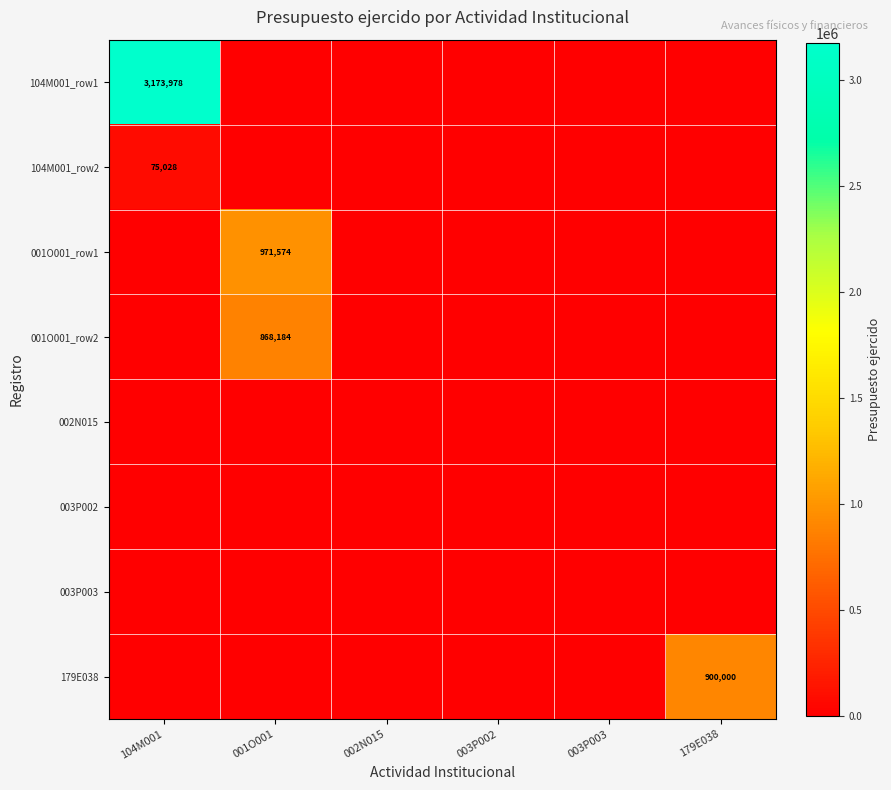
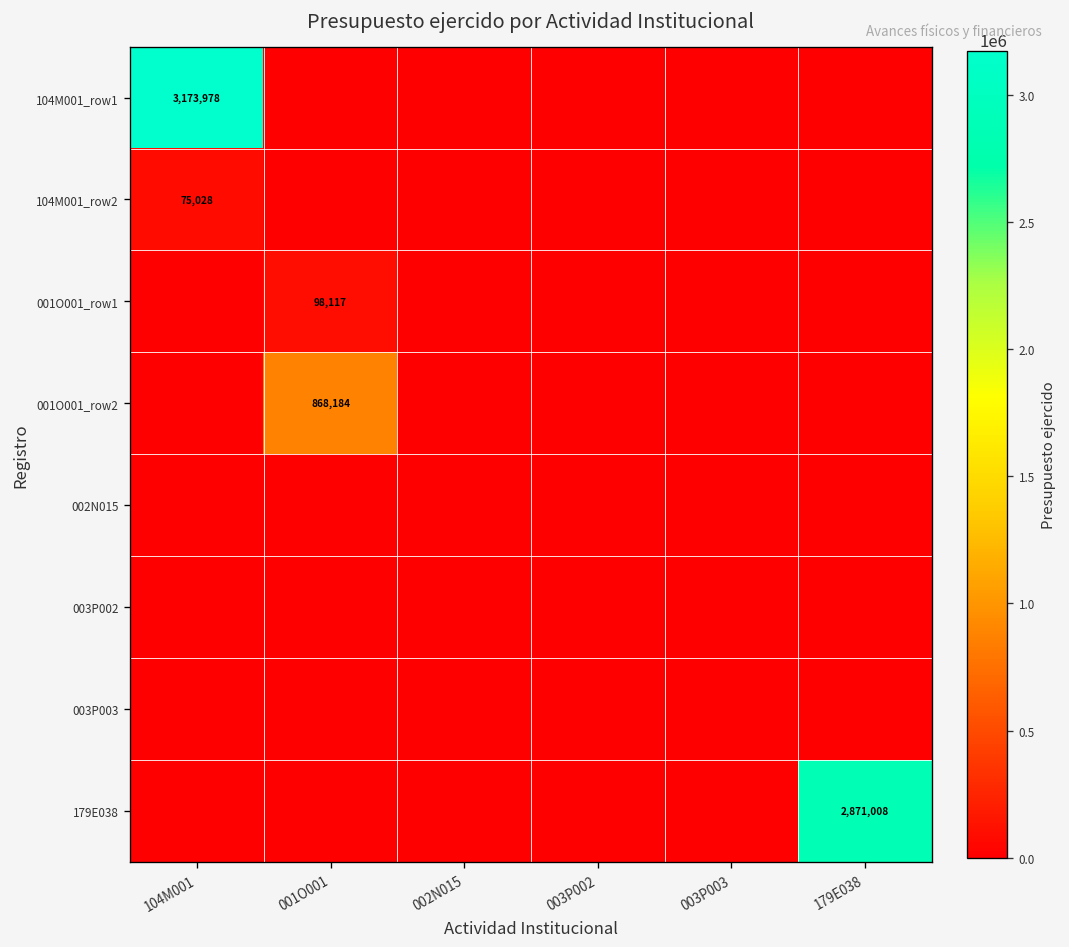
001O001_row1, 001O001: 971,574 -> 98,117
179E038, 179E038: 900,000 -> 2,871,008
